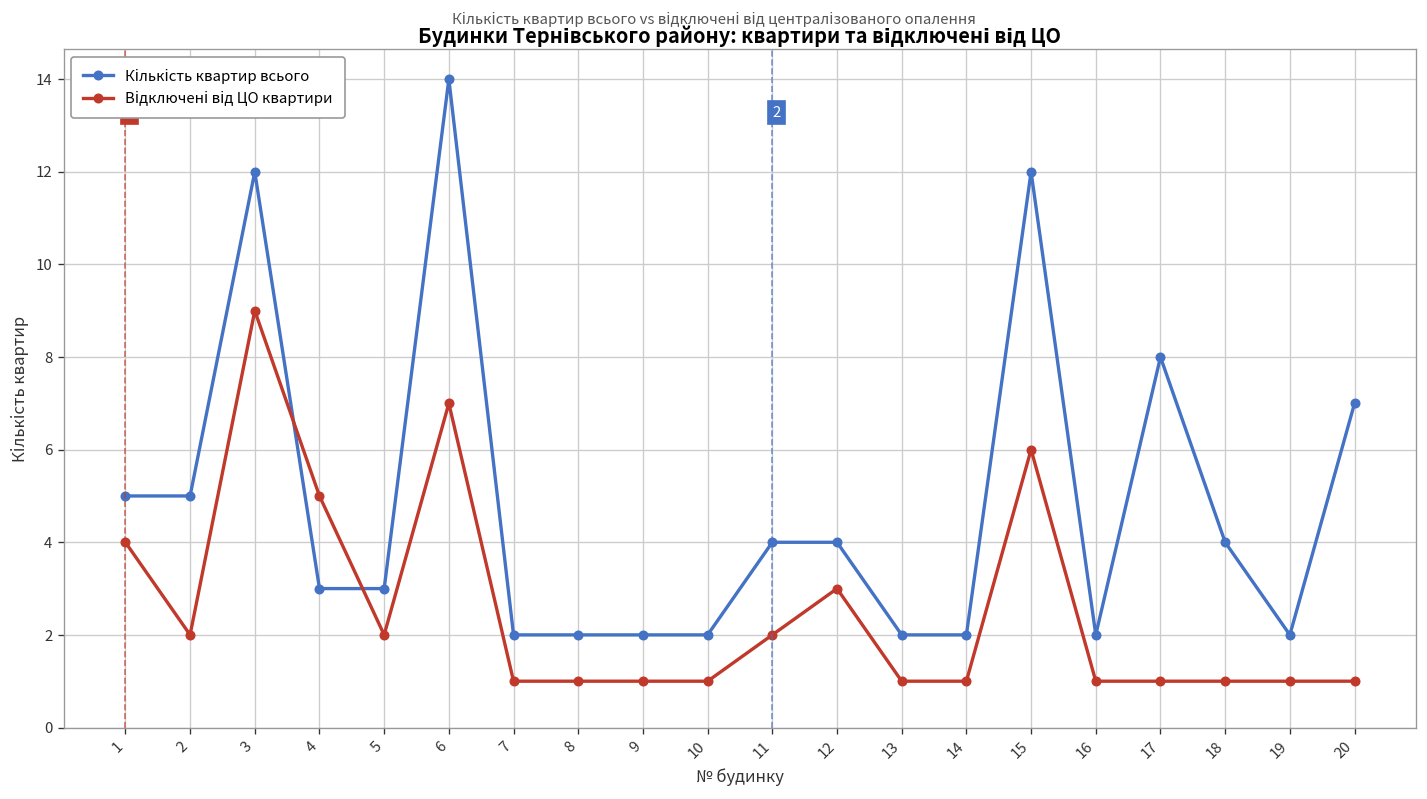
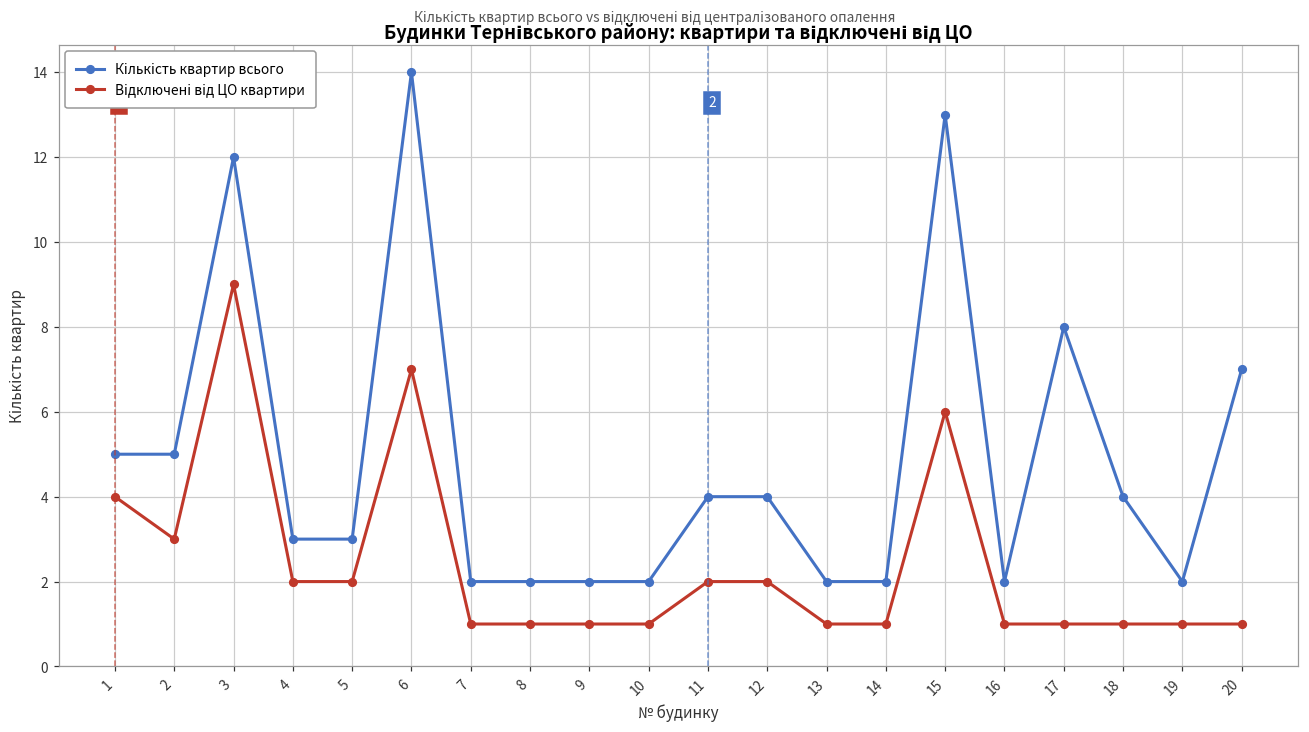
Відключені від ЦО квартири, 2: 2 -> 3
Відключені від ЦО квартири, 4: 5 -> 2
Відключені від ЦО квартири, 12: 3 -> 2
Кількість квартир всього, 15: 12 -> 13
